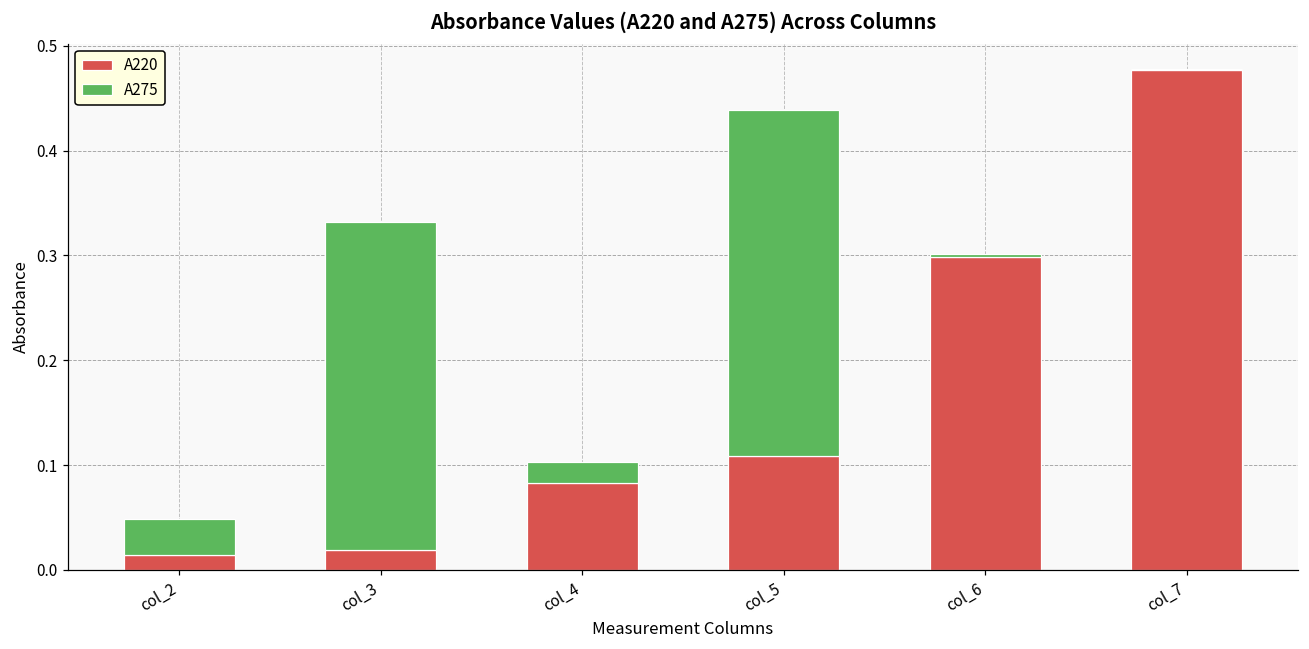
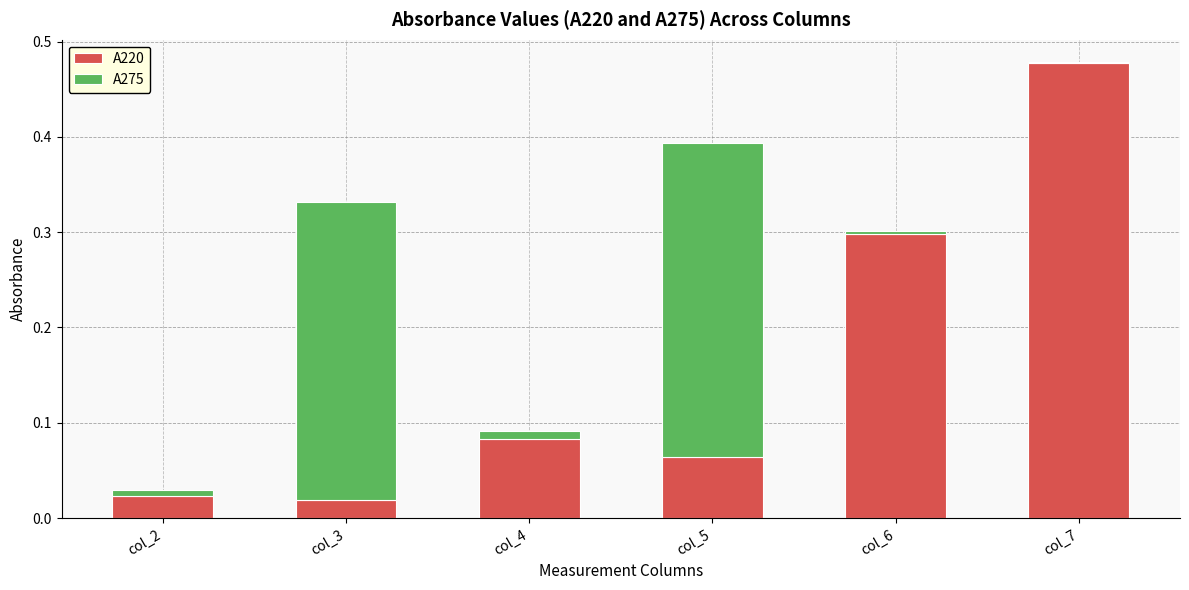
A220, col_2: 0.01 -> 0.02
A275, col_2: 0.04 -> 0.01
A275, col_4: 0.02 -> 0.01
A220, col_5: 0.11 -> 0.06
